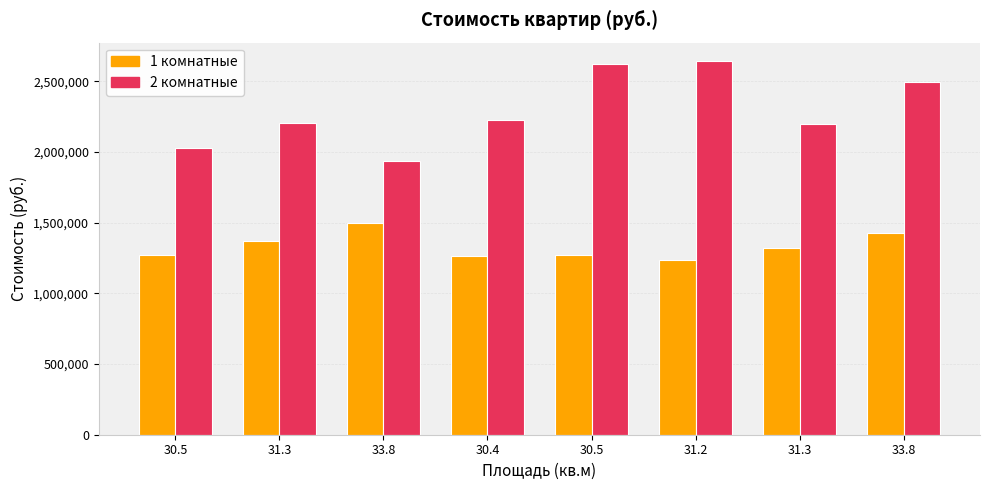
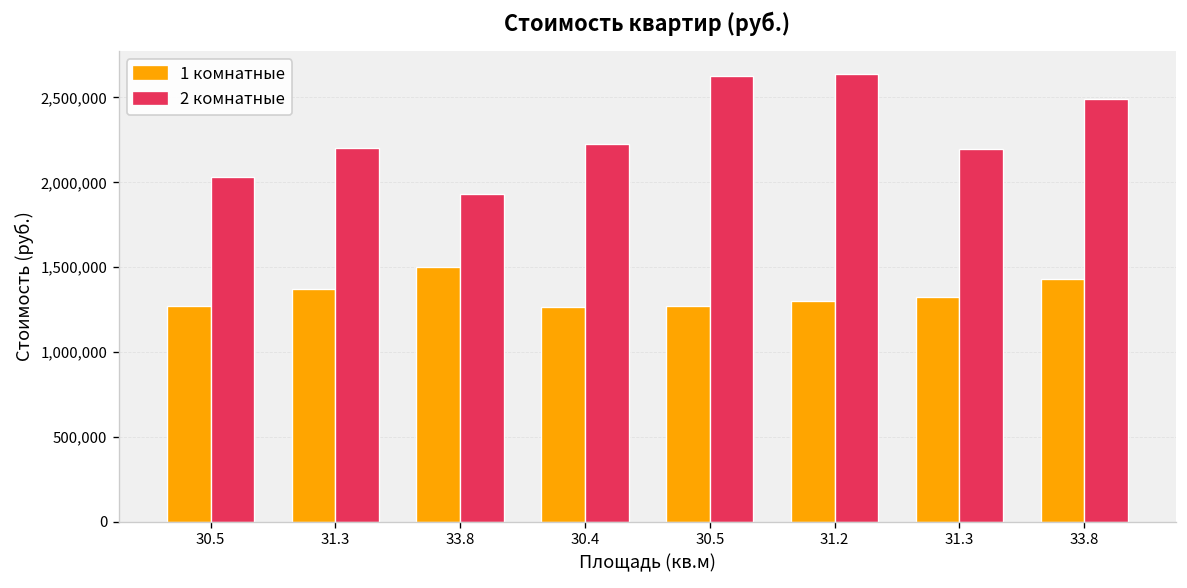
1 комнатные, 31.2: 1,240,000 -> 1,300,000
